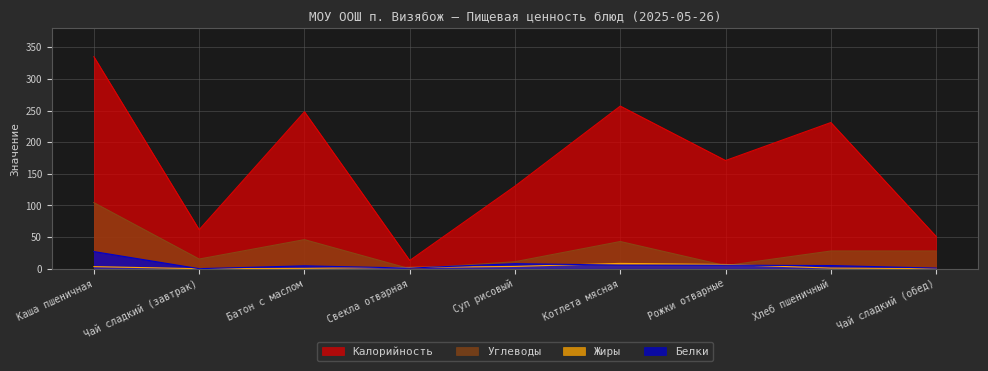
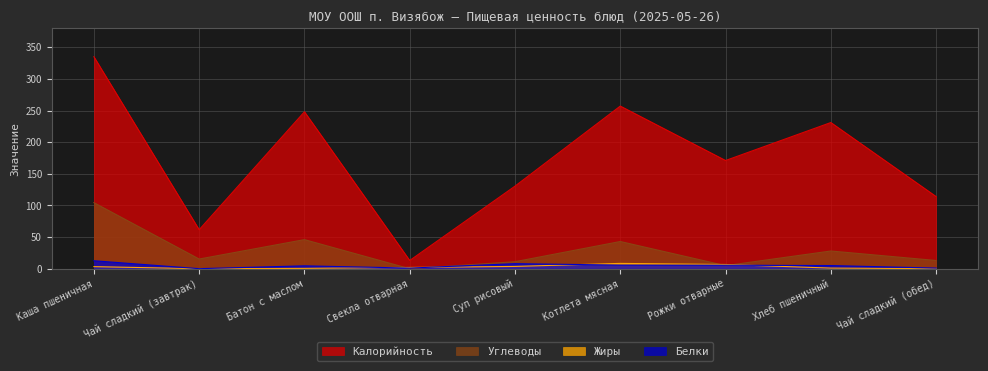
Белки, Каша пшеничная: 30 -> 10
Калорийность, Чай сладкий (обед): 50 -> 110
Углеводы, Чай сладкий (обед): 30 -> 10
